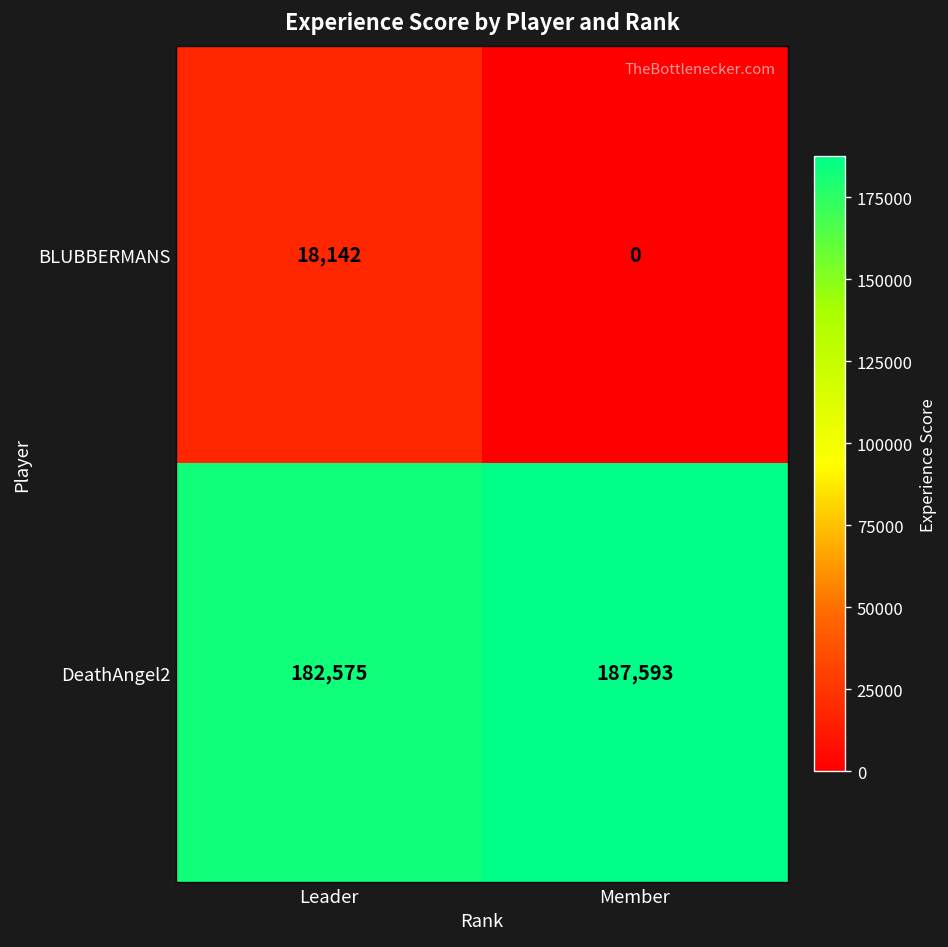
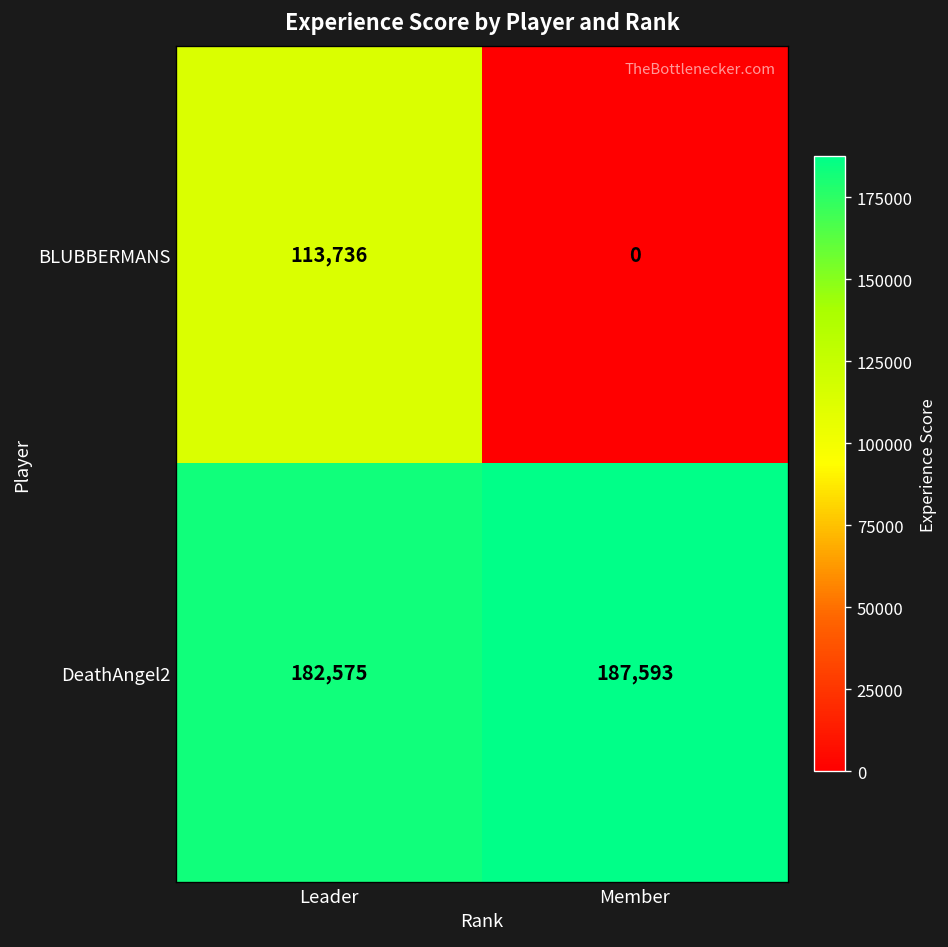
BLUBBERMANS, Leader: 18,142 -> 113,736
